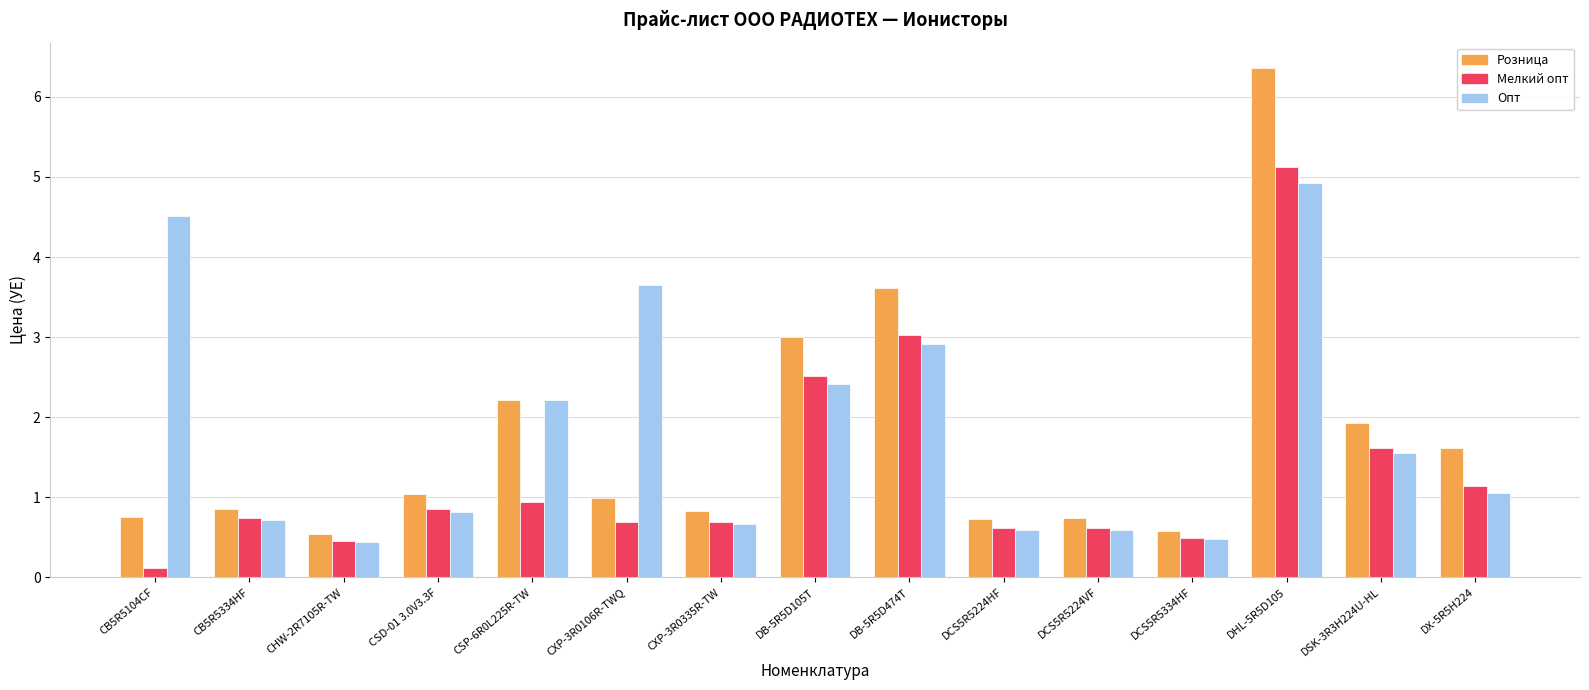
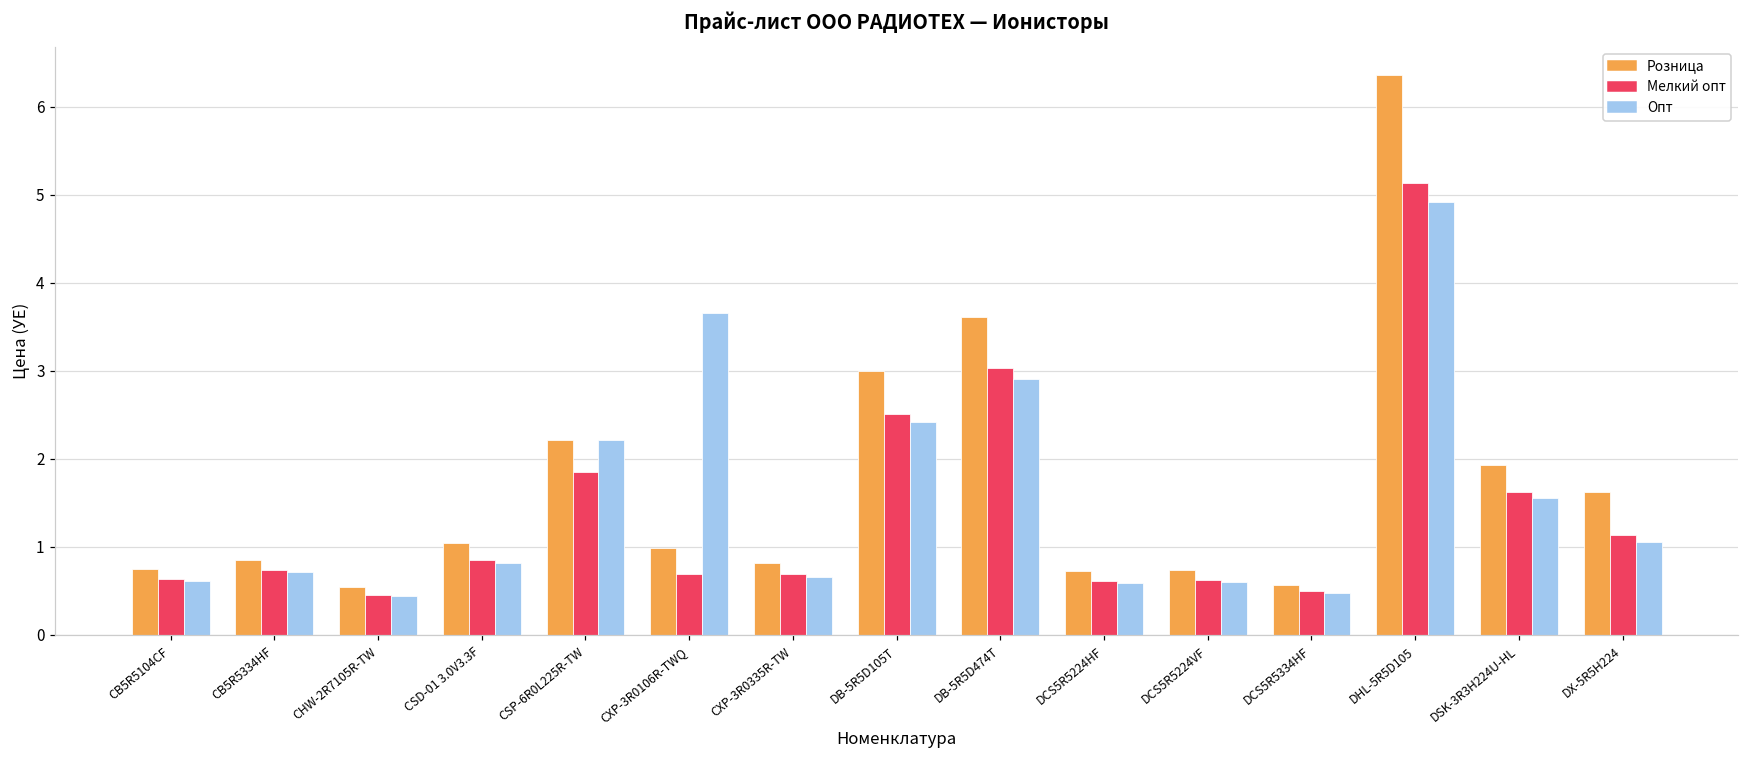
Мелкий опт, CB5R5104CF: 0.1 -> 0.6
Опт, CB5R5104CF: 4.5 -> 0.6
Мелкий опт, CSP-6R0L225R-TW: 0.9 -> 1.9
